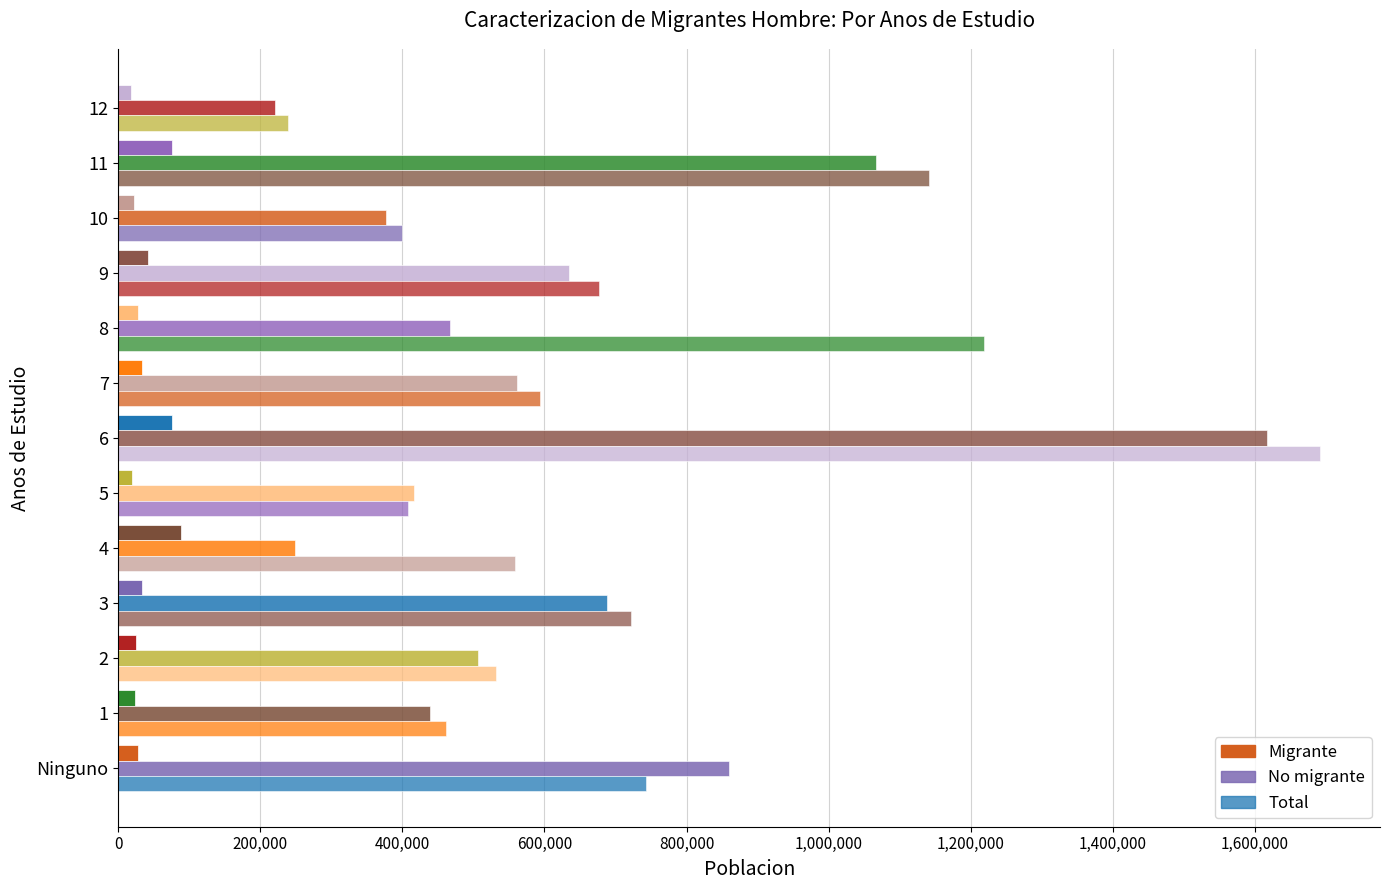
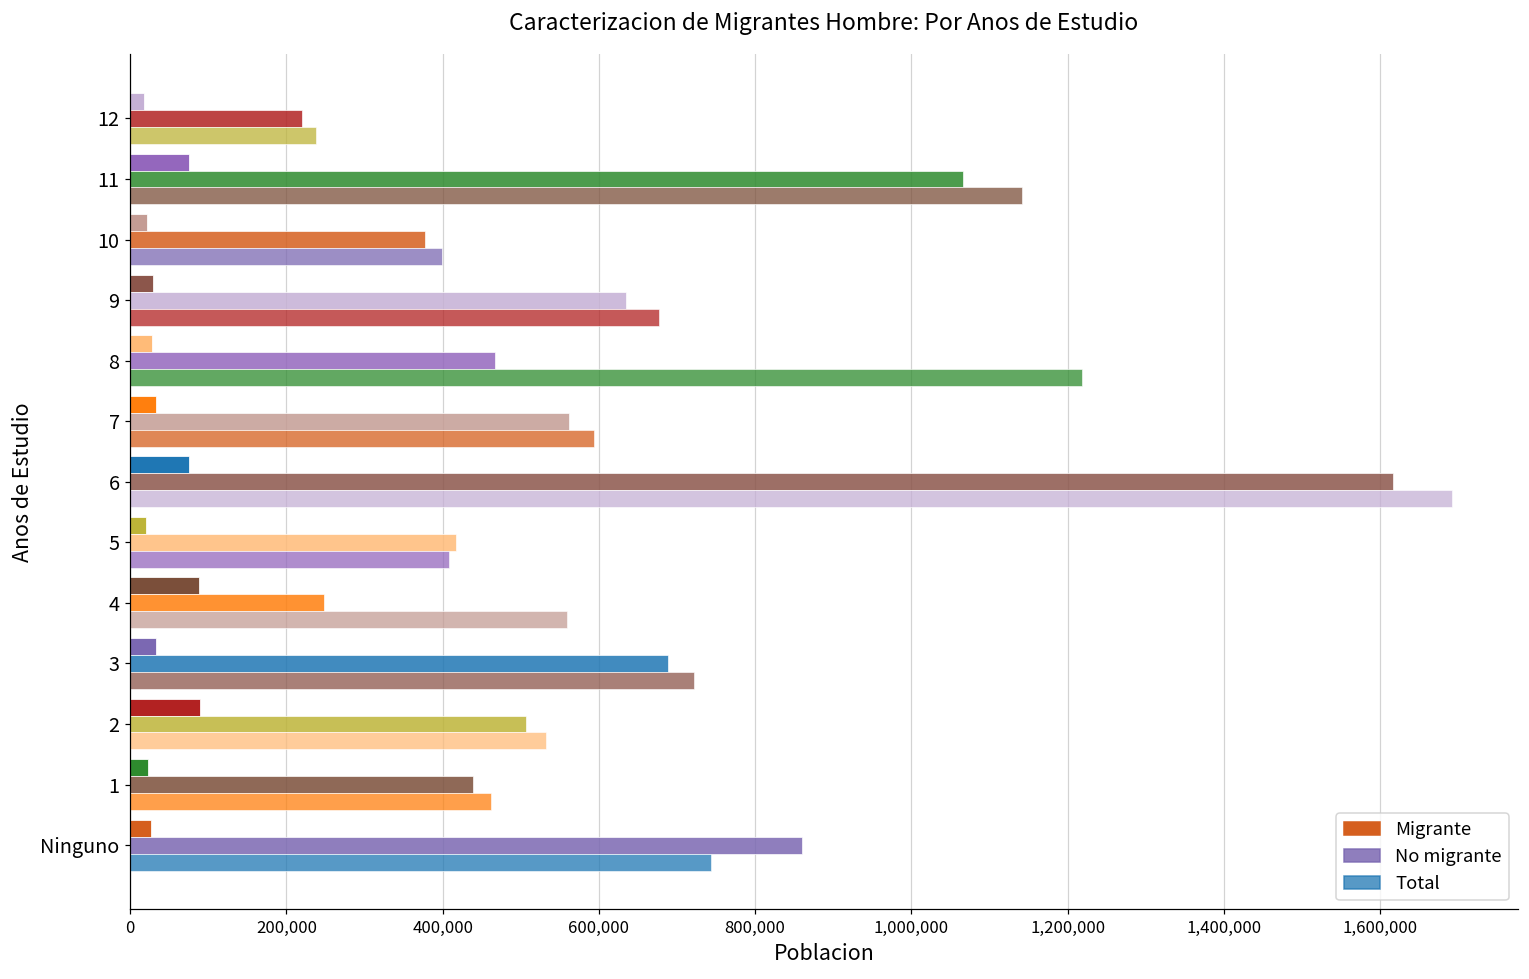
Migrante, 9: 40,000 -> 30,000
Migrante, 2: 30,000 -> 90,000
